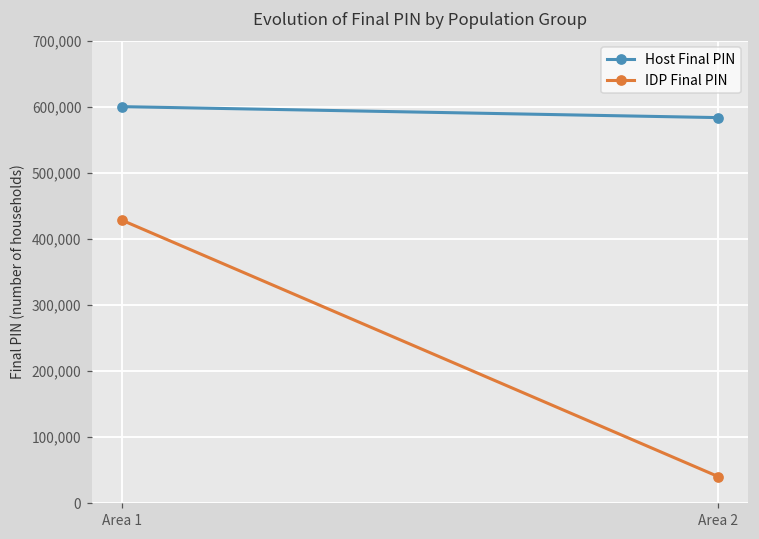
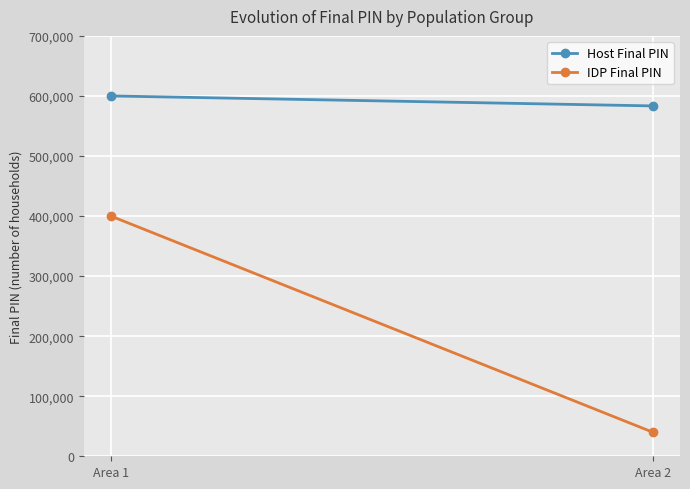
IDP Final PIN, Area 1: 430,000 -> 400,000
